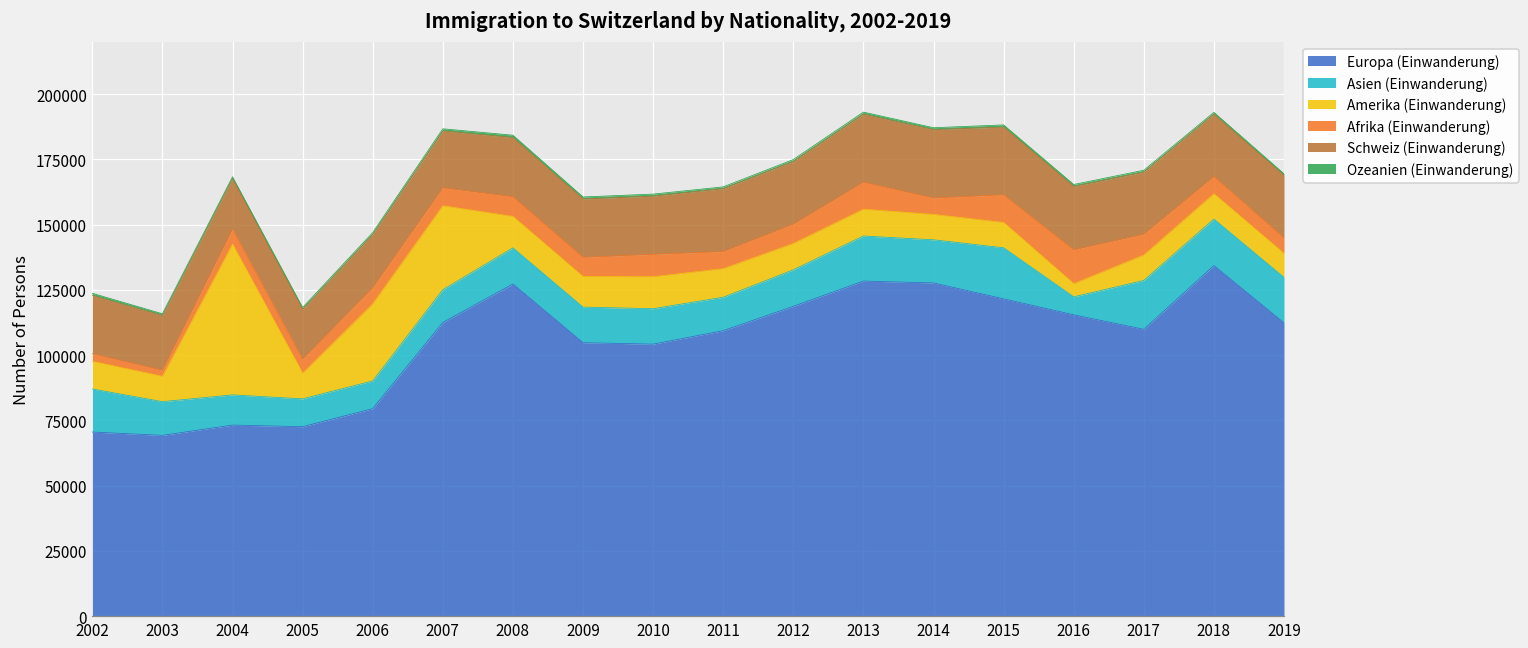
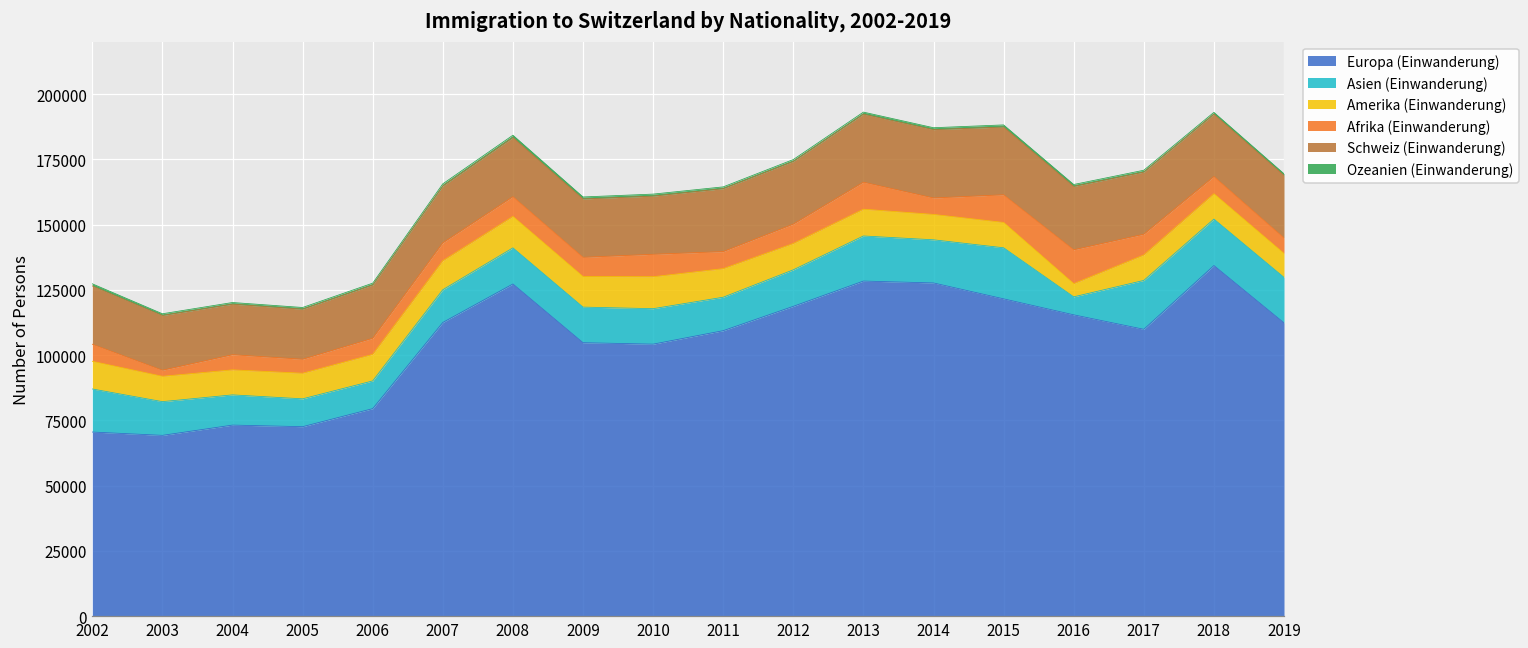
Afrika (Einwanderung), 2002: 3000 -> 7000
Amerika (Einwanderung), 2004: 58000 -> 10000
Amerika (Einwanderung), 2006: 30000 -> 10000
Amerika (Einwanderung), 2007: 32000 -> 11000
